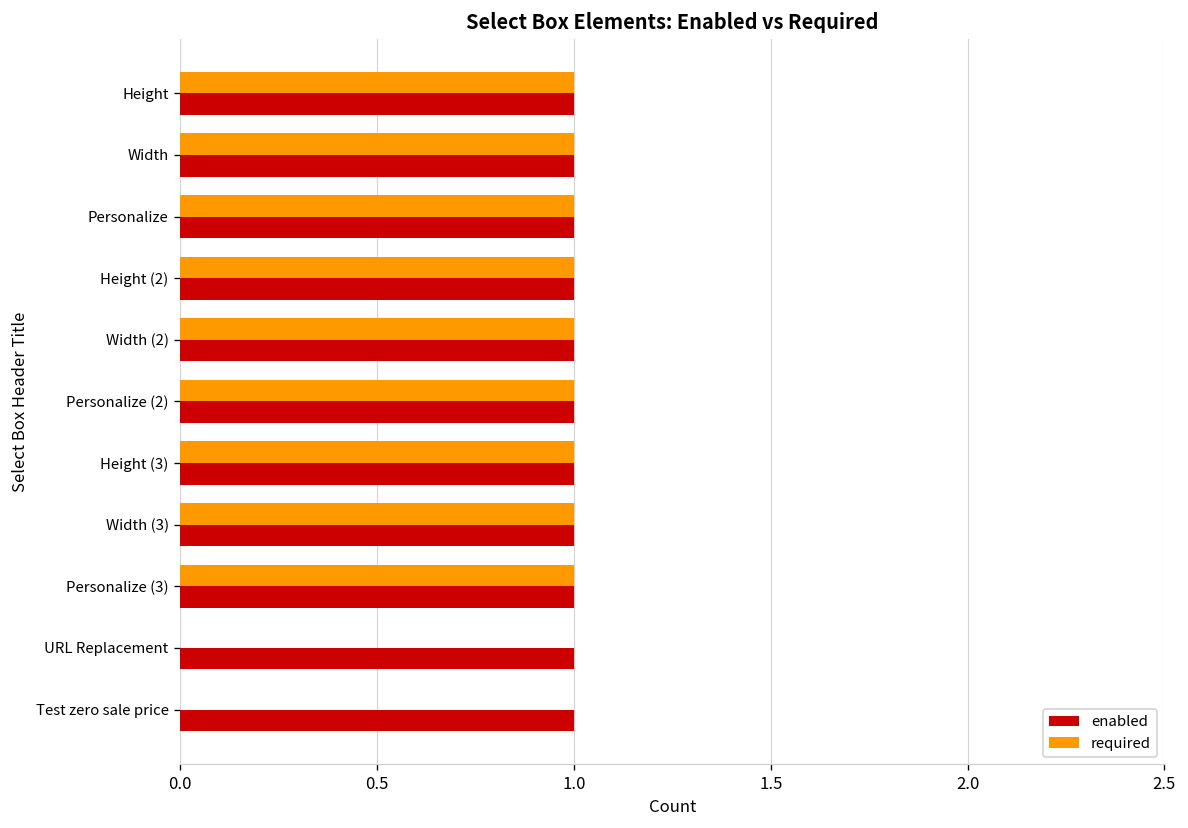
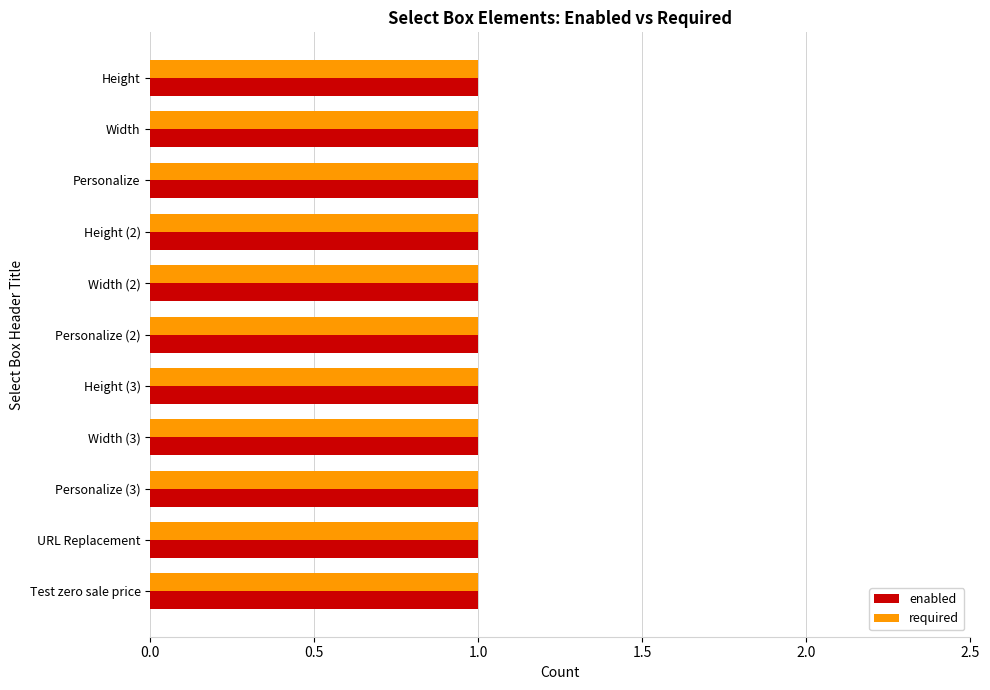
required, URL Replacement: 0 -> 1
required, Test zero sale price: 0 -> 1
